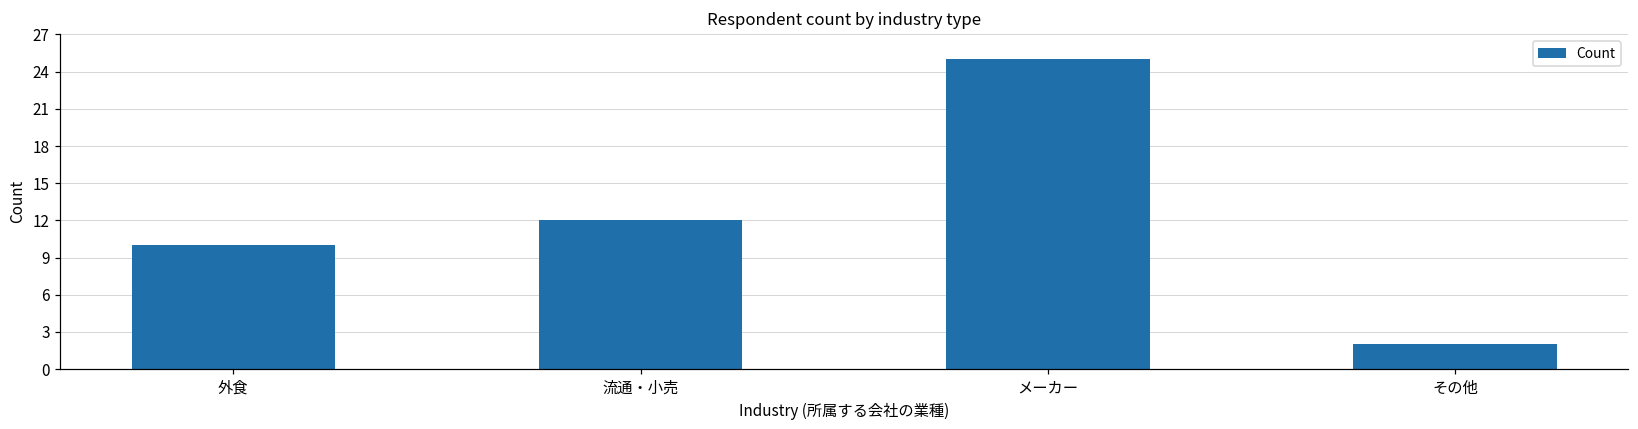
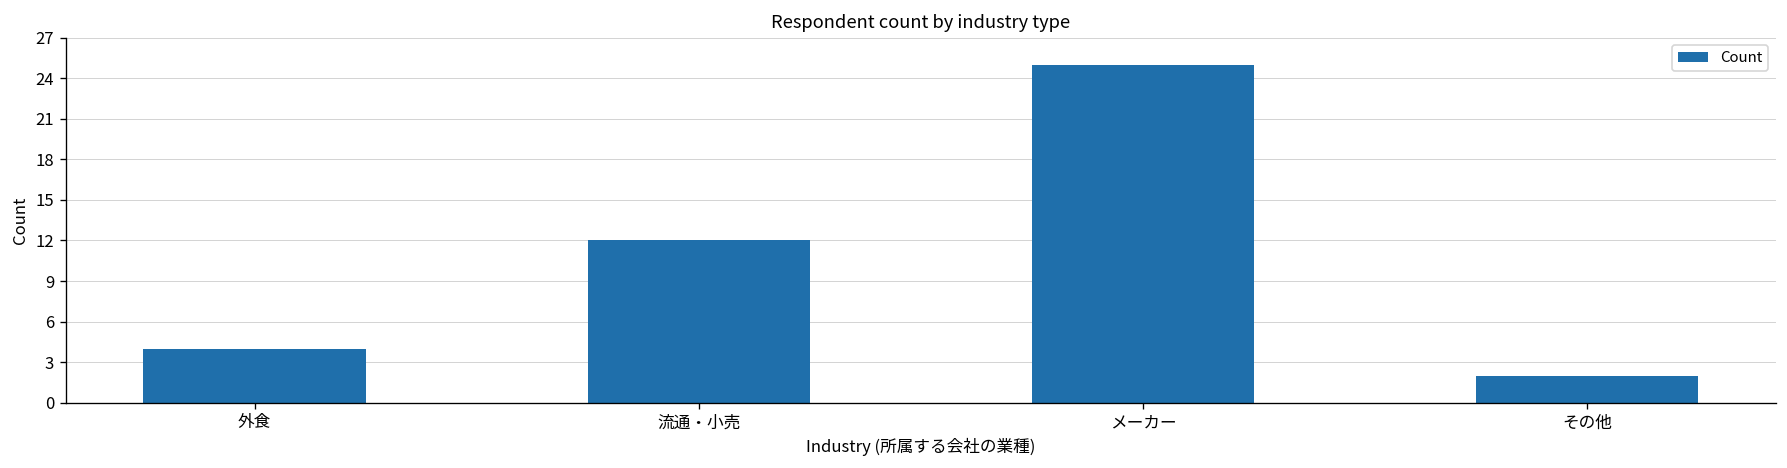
外食: 10 -> 4
